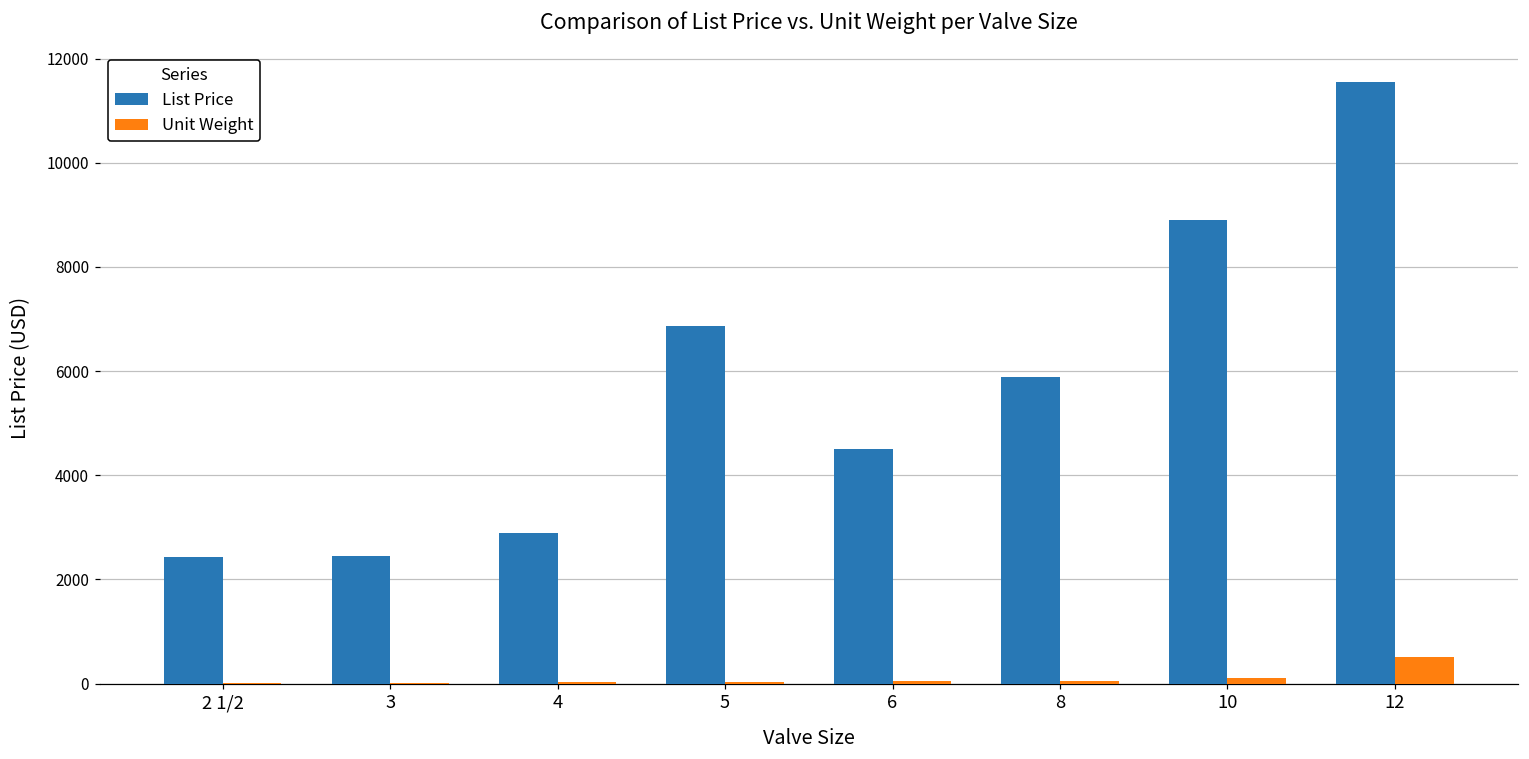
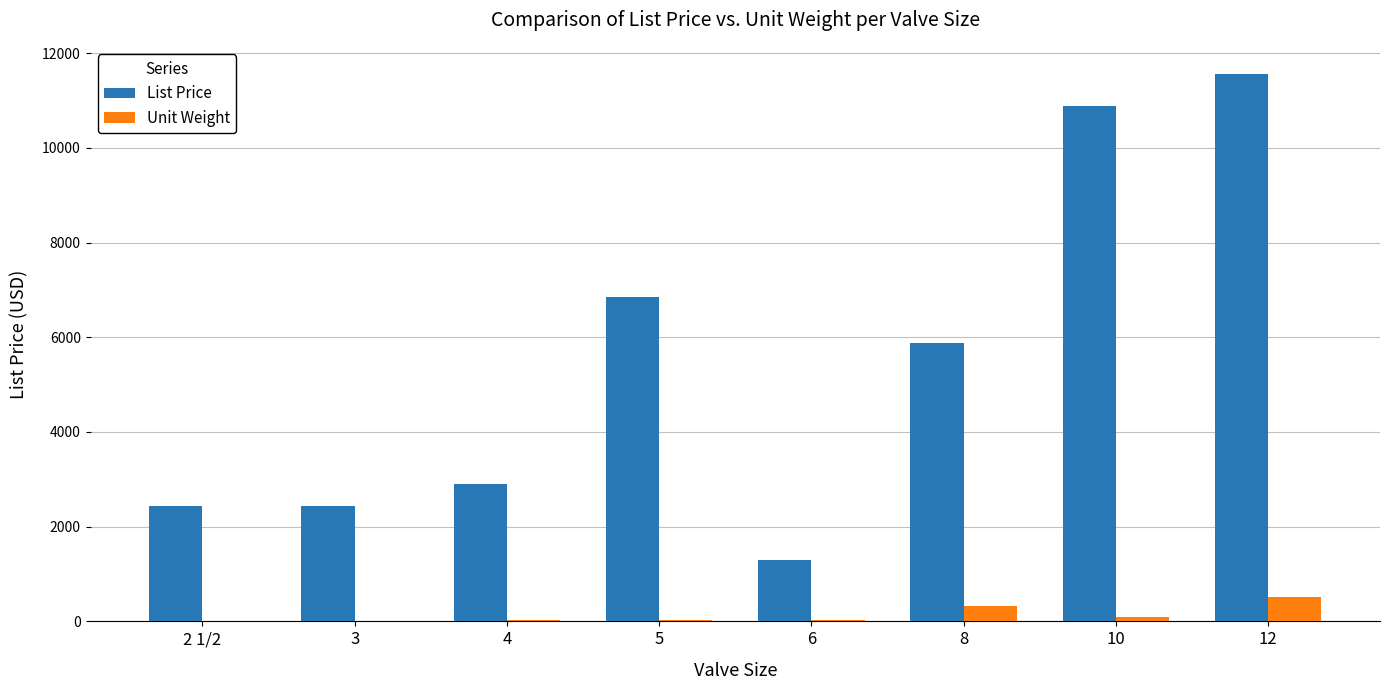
List Price, 6: 4500 -> 1300
Unit Weight, 8: 100 -> 300
List Price, 10: 8900 -> 10900
